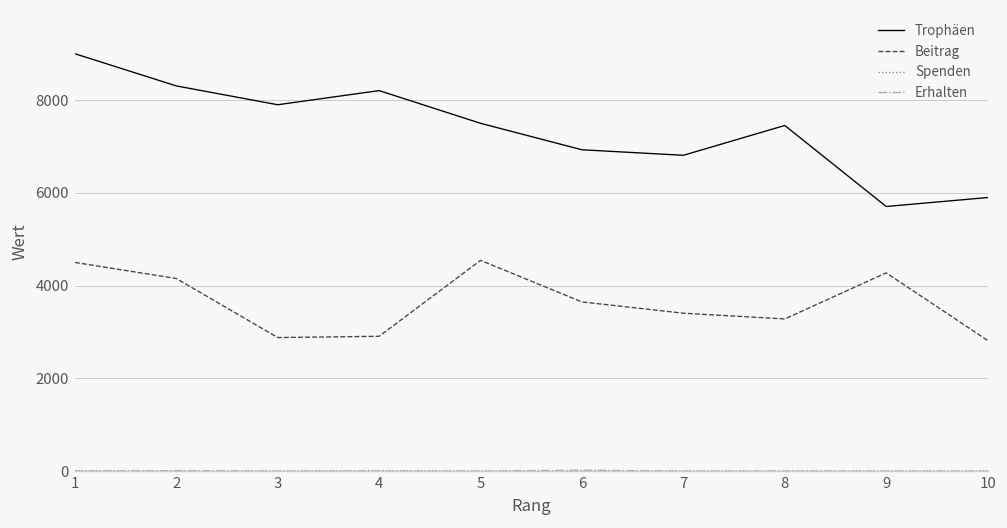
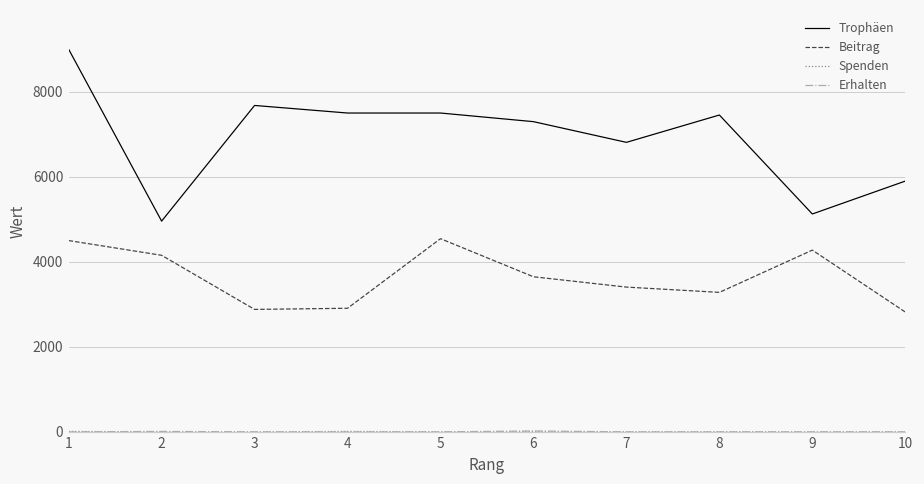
Trophäen, 2: 8300 -> 5000
Trophäen, 3: 7900 -> 7700
Trophäen, 4: 8200 -> 7500
Trophäen, 6: 6900 -> 7300
Trophäen, 9: 5700 -> 5100
